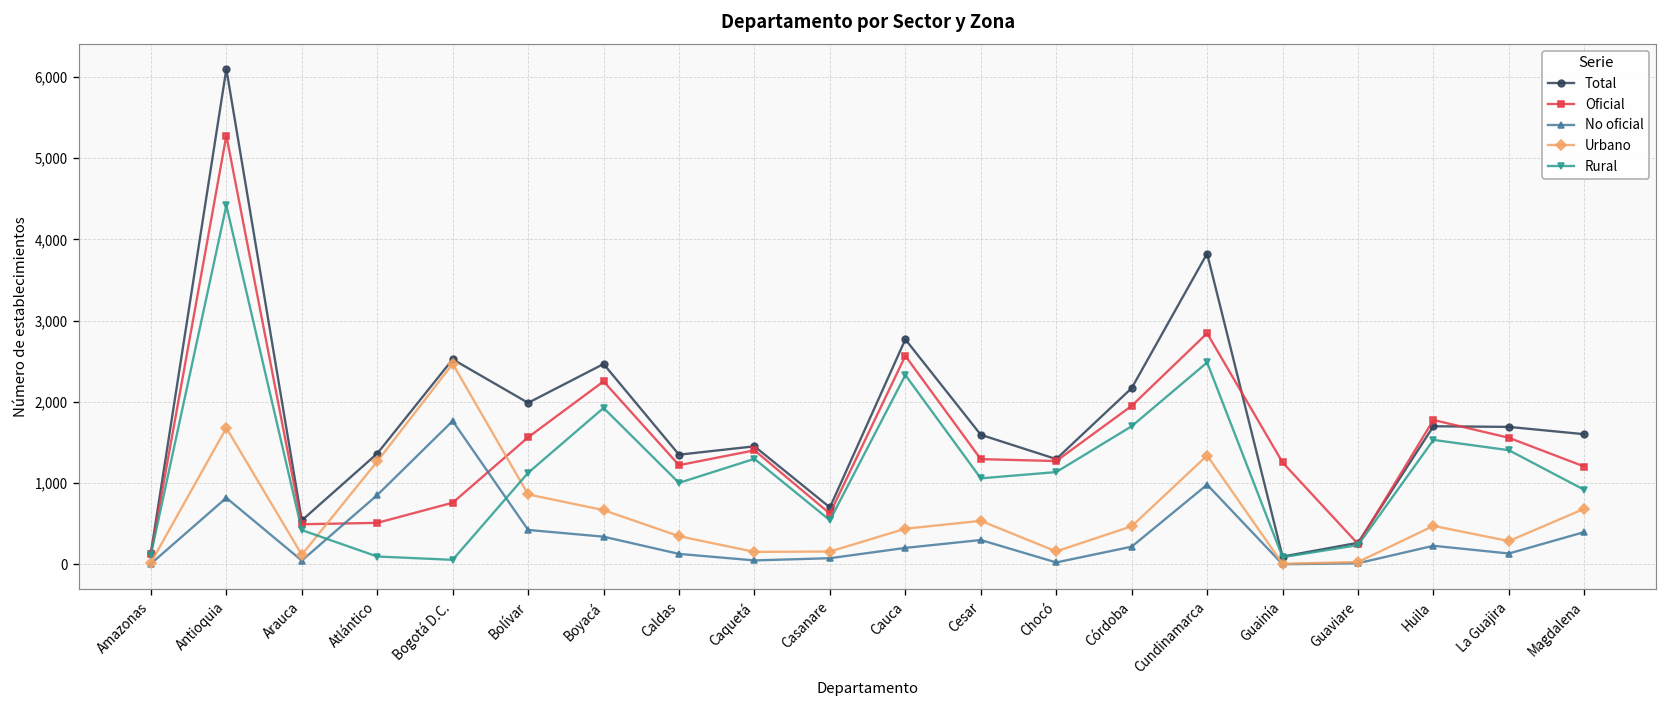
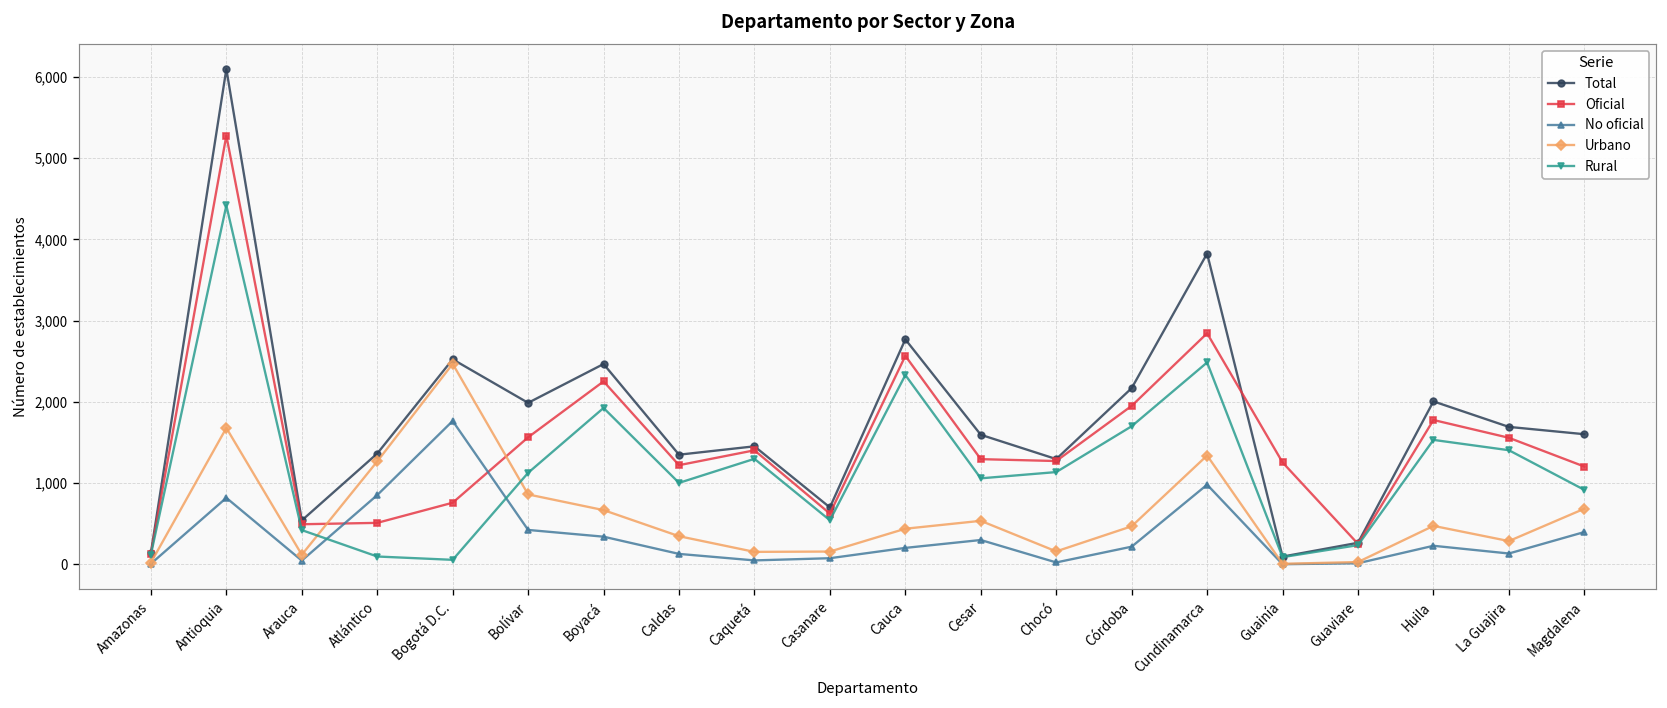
Total, Huila: 1,700 -> 2,000
